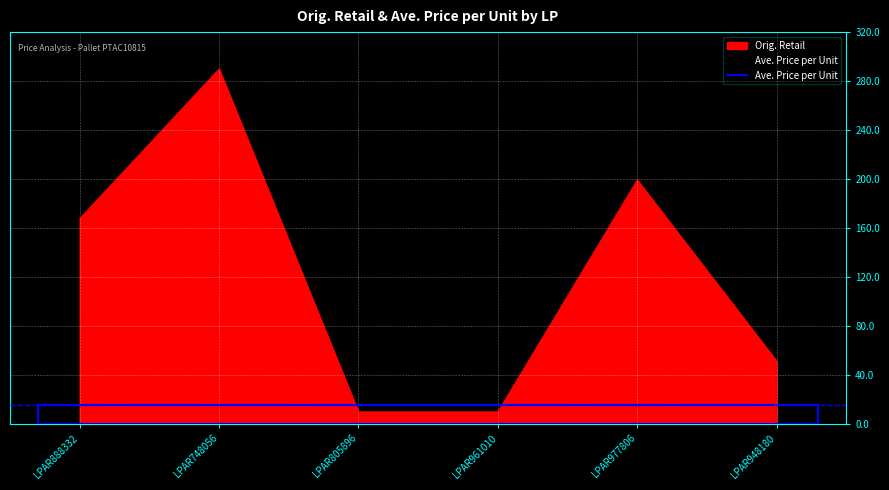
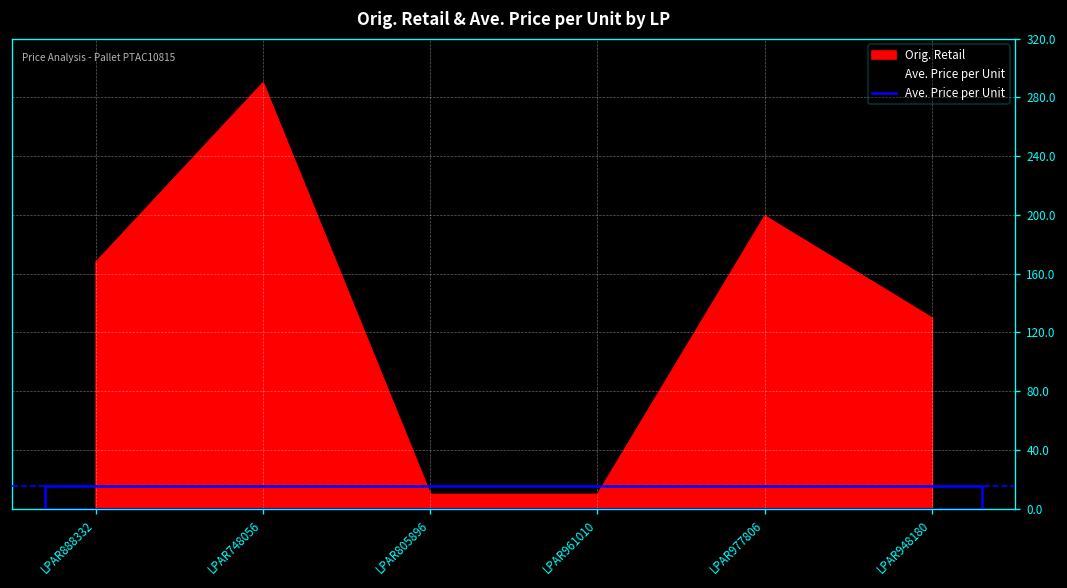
Orig. Retail, LPAR948180: 51 -> 130
